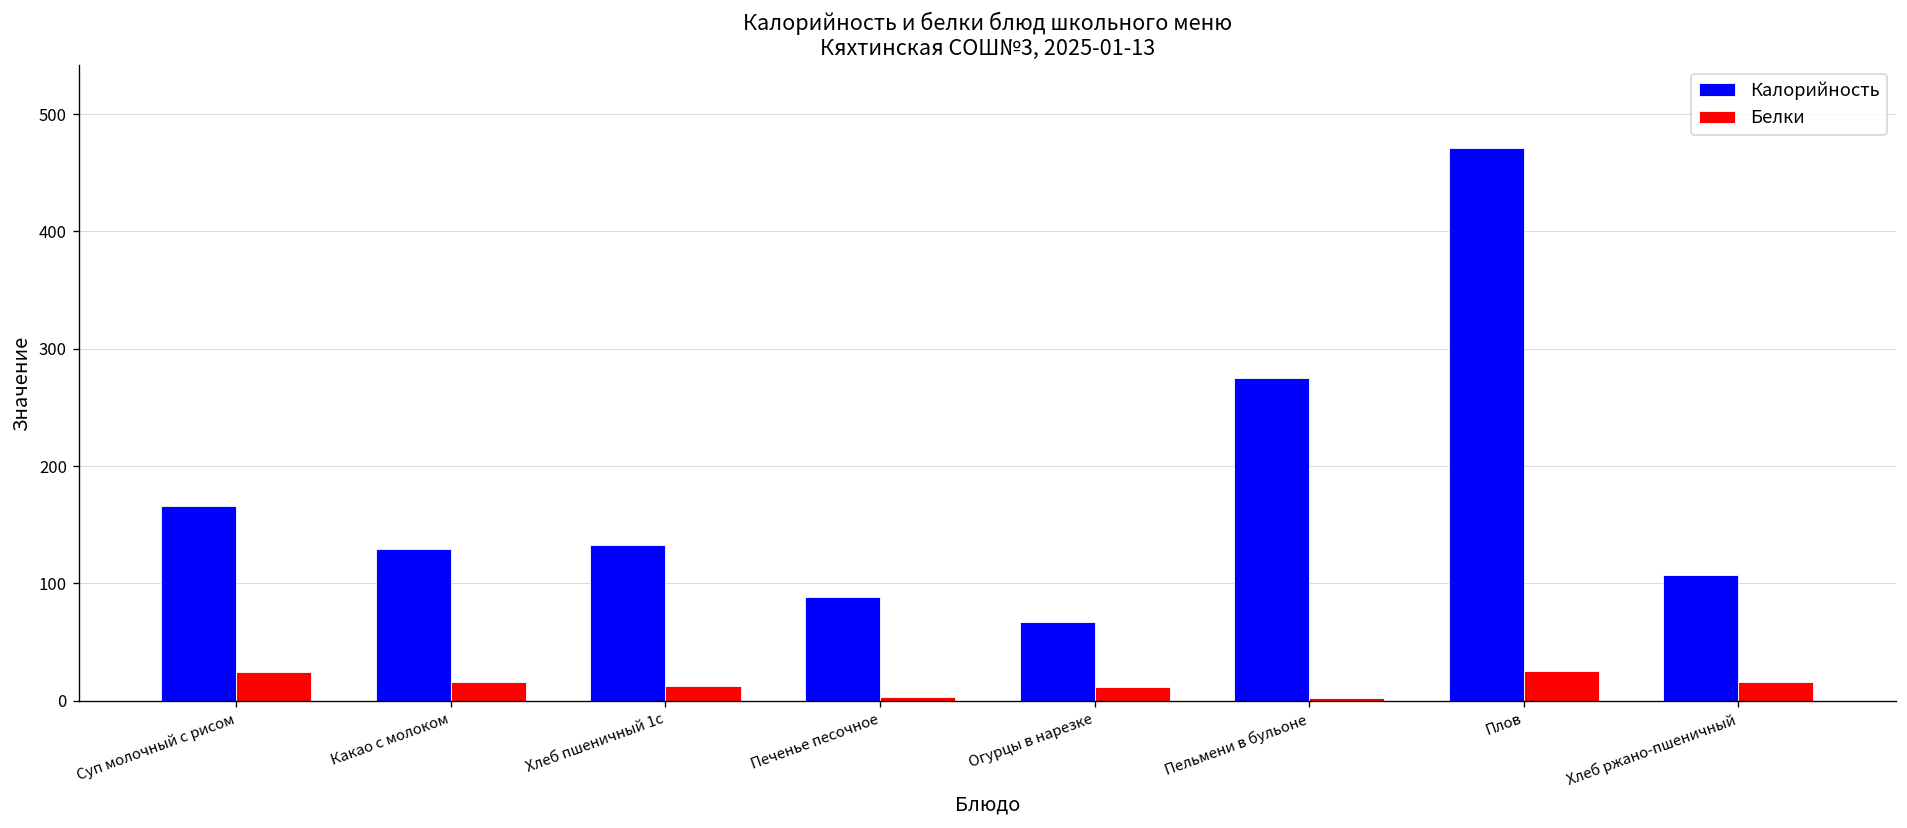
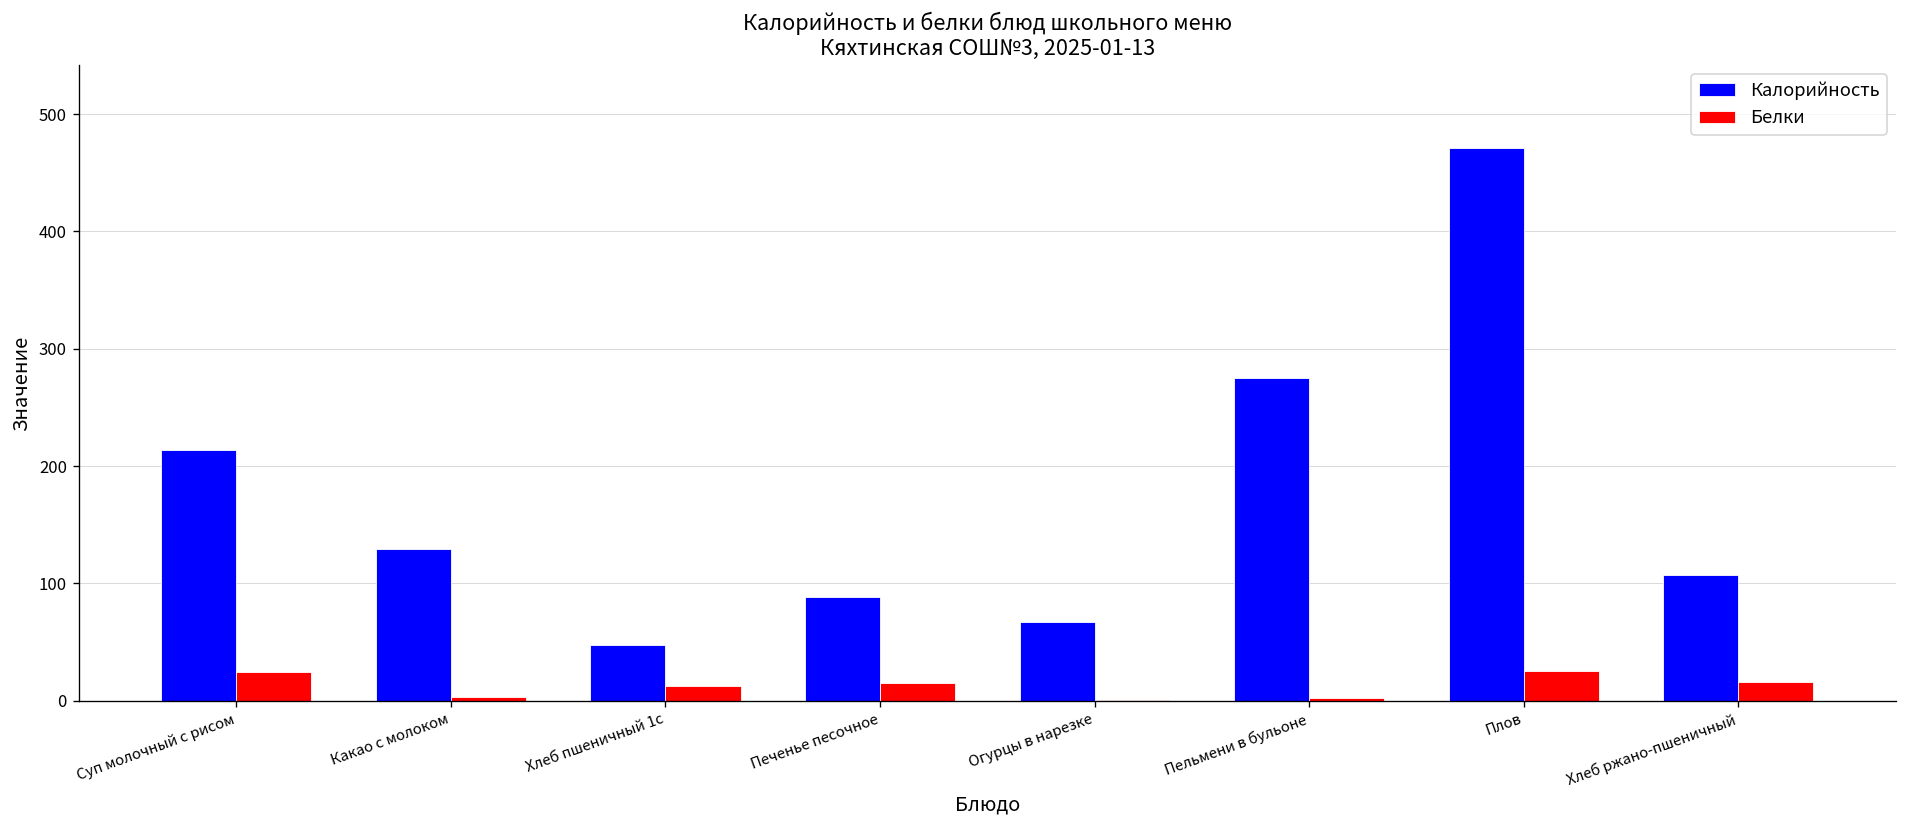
Калорийность, Суп молочный с рисом: 170 -> 210
Белки, Какао с молоком: 20 -> 0
Калорийность, Хлеб пшеничный 1с: 130 -> 50
Белки, Печенье песочное: 0 -> 20
Белки, Огурцы в нарезке: 10 -> 0
